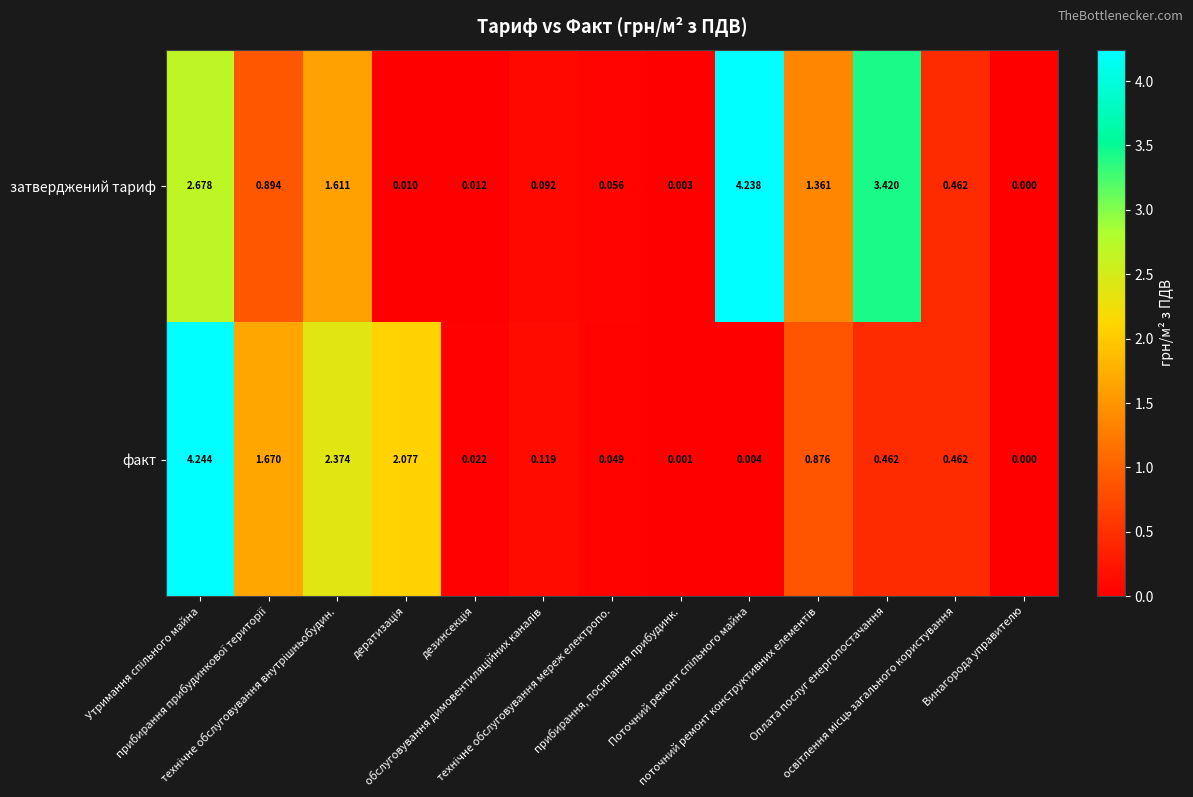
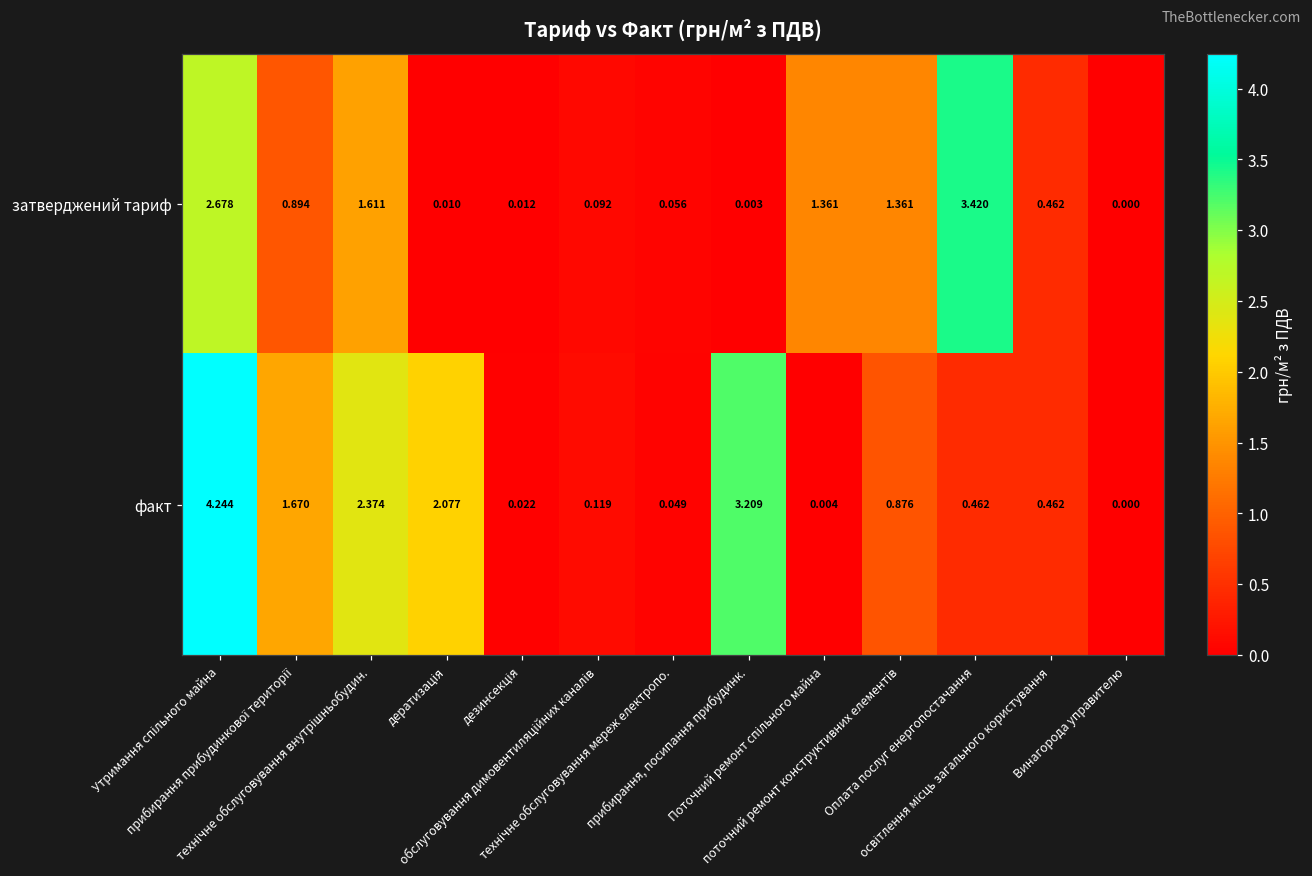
затверджений тариф, Поточний ремонт спільного майна: 4.238 -> 1.361
факт, прибирання, посипання прибудинк.: 0.001 -> 3.209
